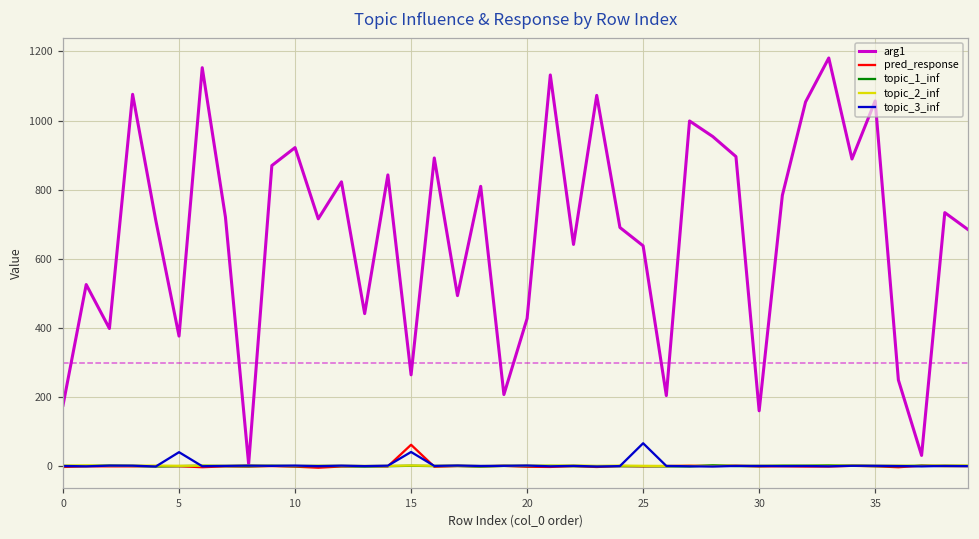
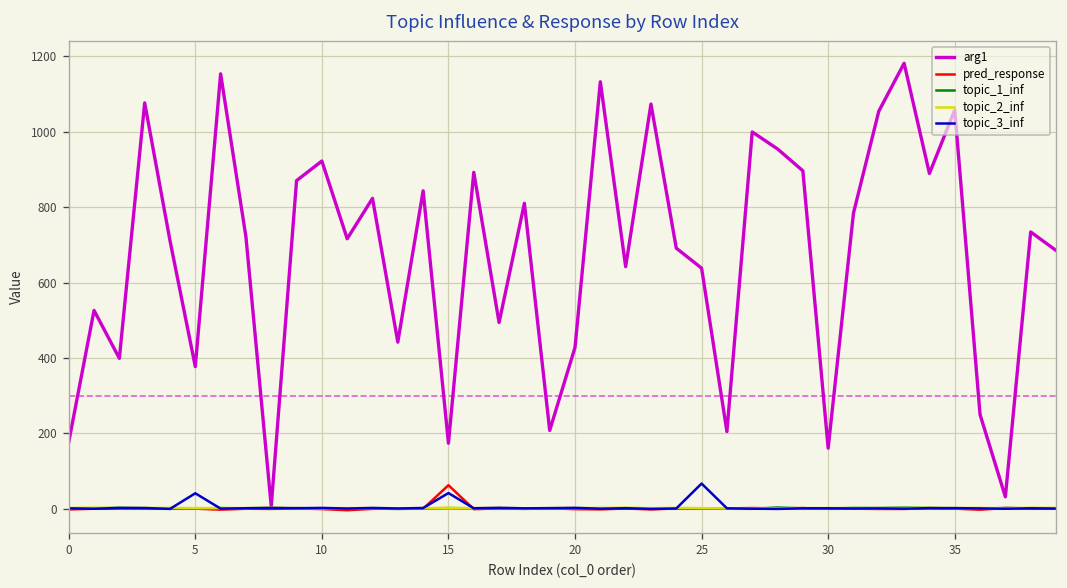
arg1, 15: 270 -> 170
